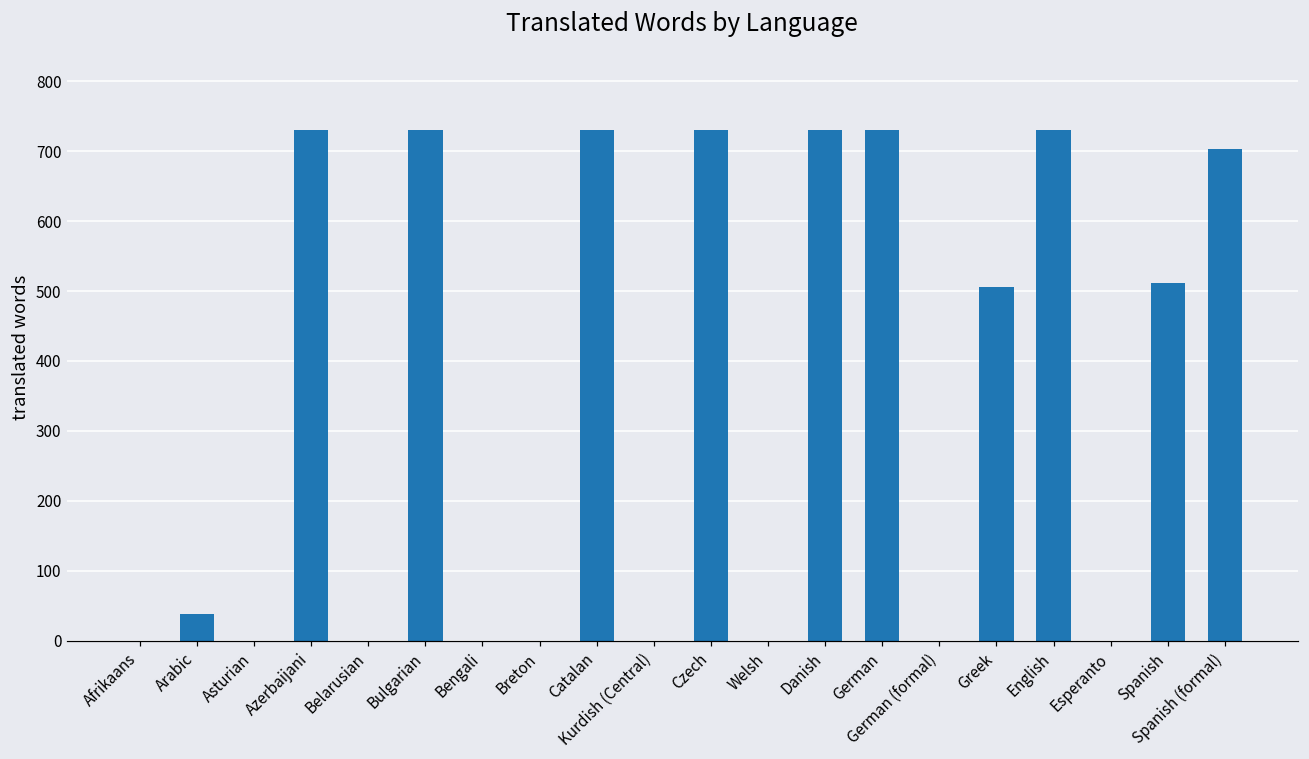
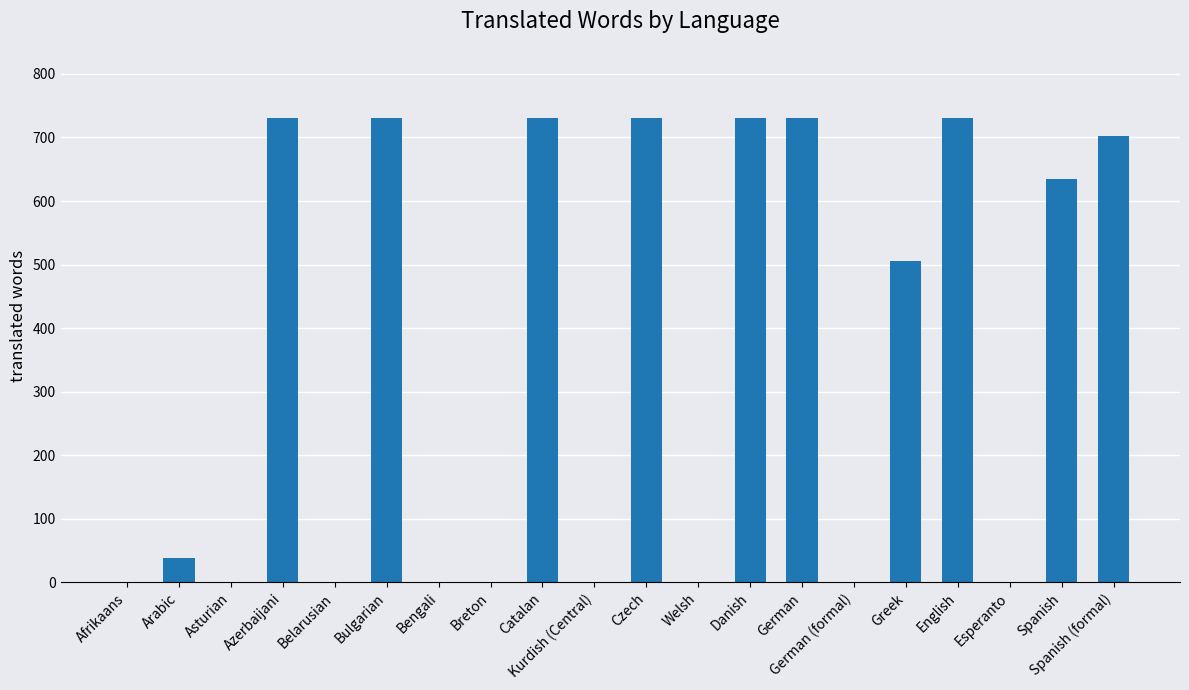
Spanish: 510 -> 630
